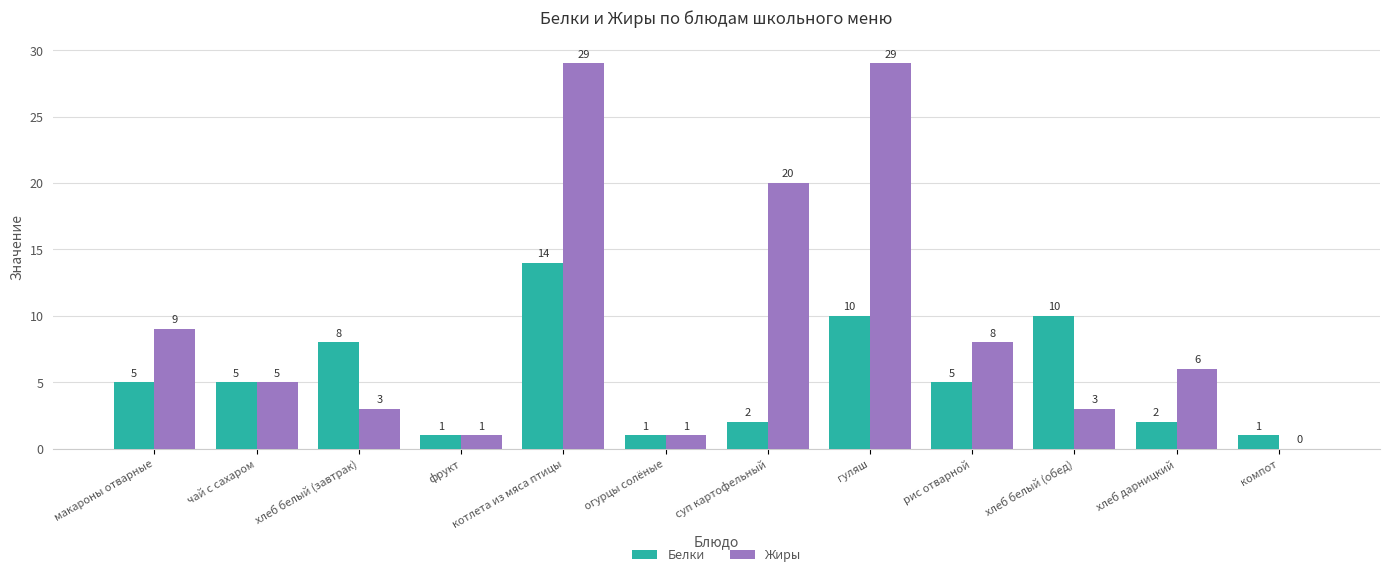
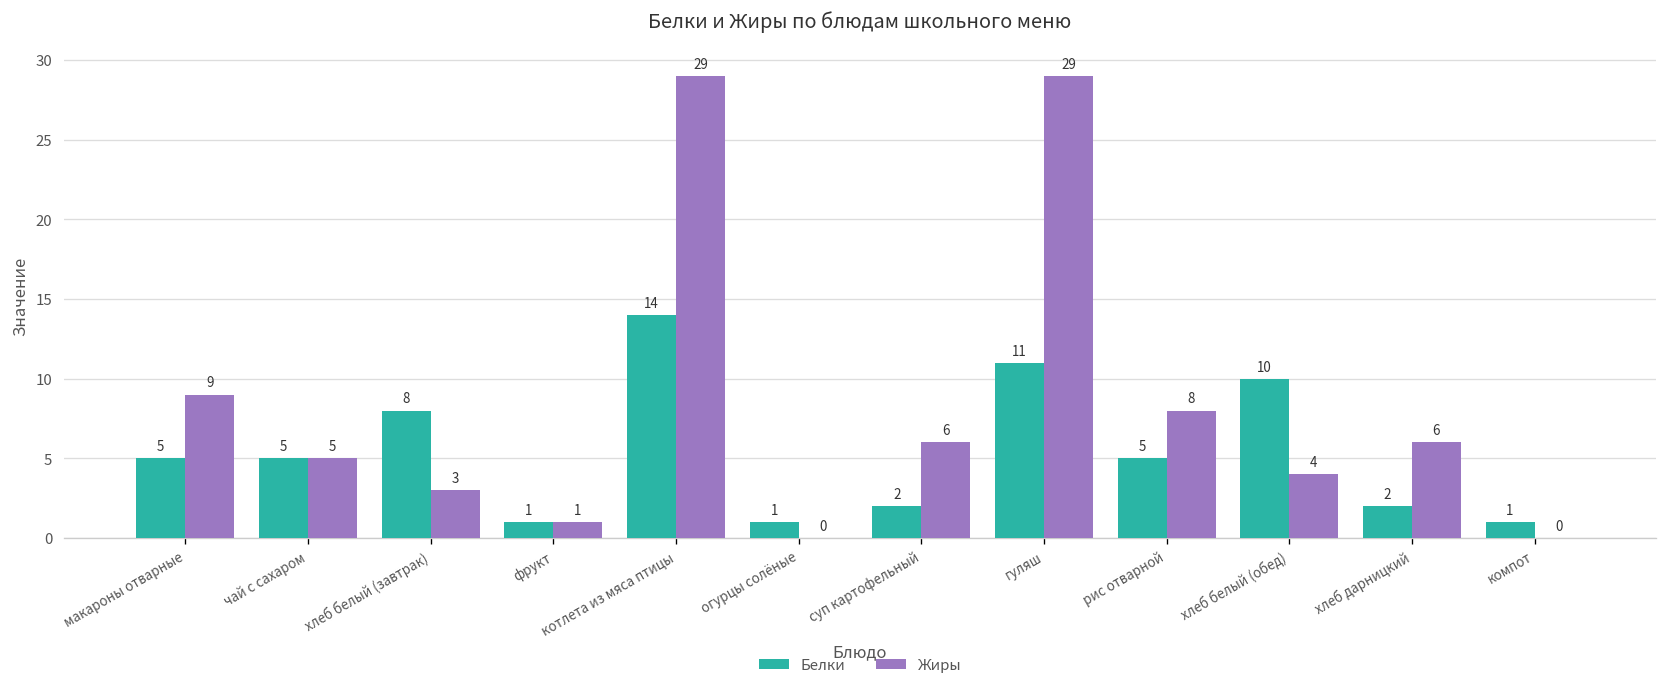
Жиры, огурцы солёные: 1 -> 0
Жиры, суп картофельный: 20 -> 6
Белки, гуляш: 10 -> 11
Жиры, хлеб белый (обед): 3 -> 4
